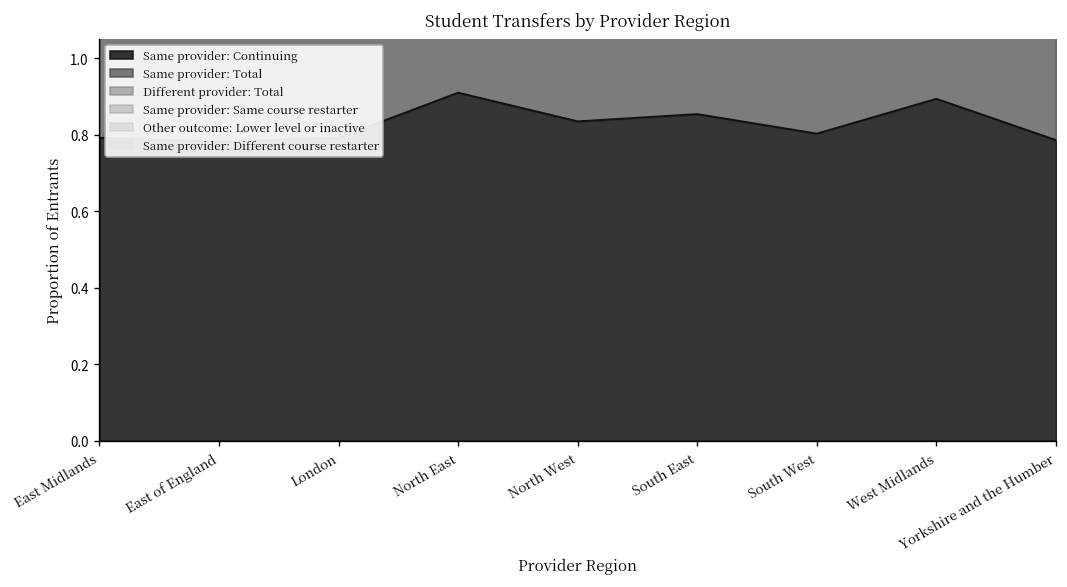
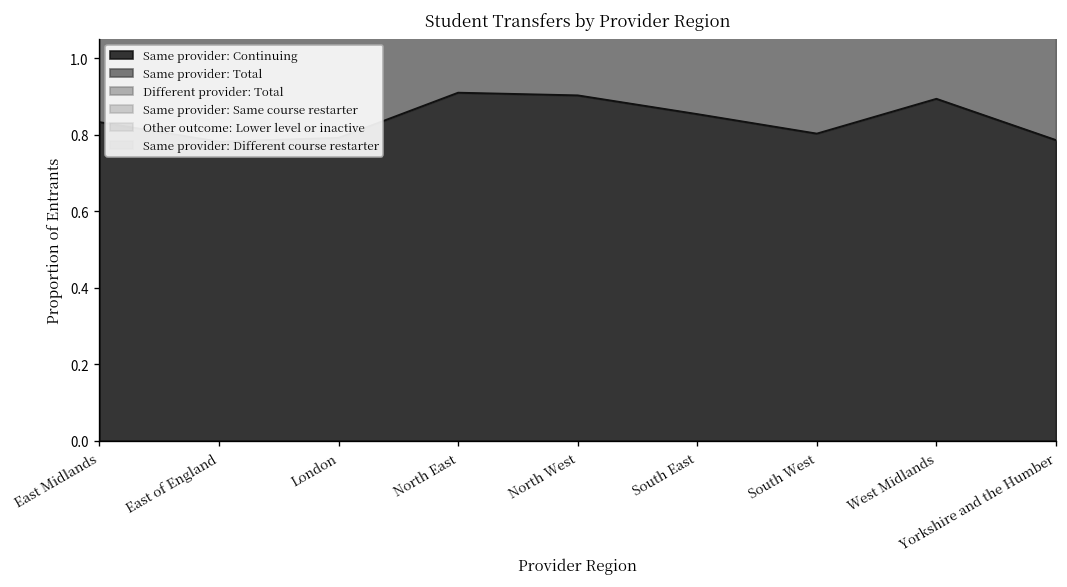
Same provider: Continuing, East Midlands: 0.79 -> 0.83
Same provider: Continuing, North West: 0.84 -> 0.90
